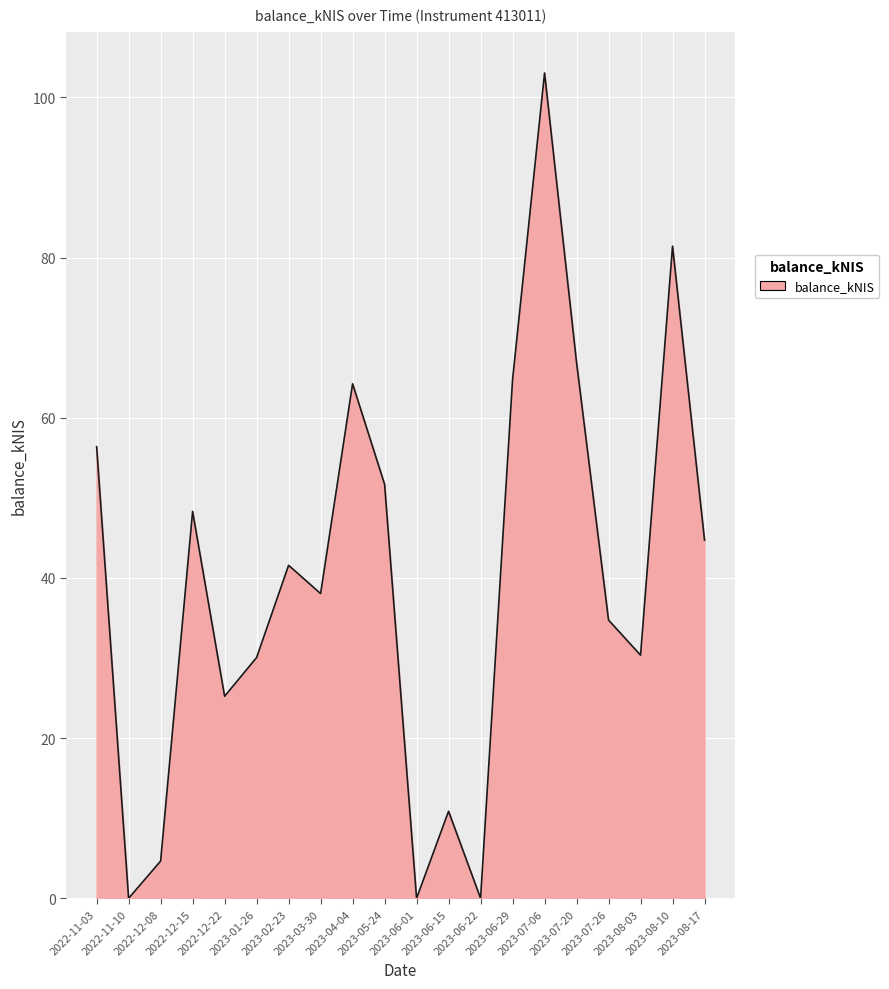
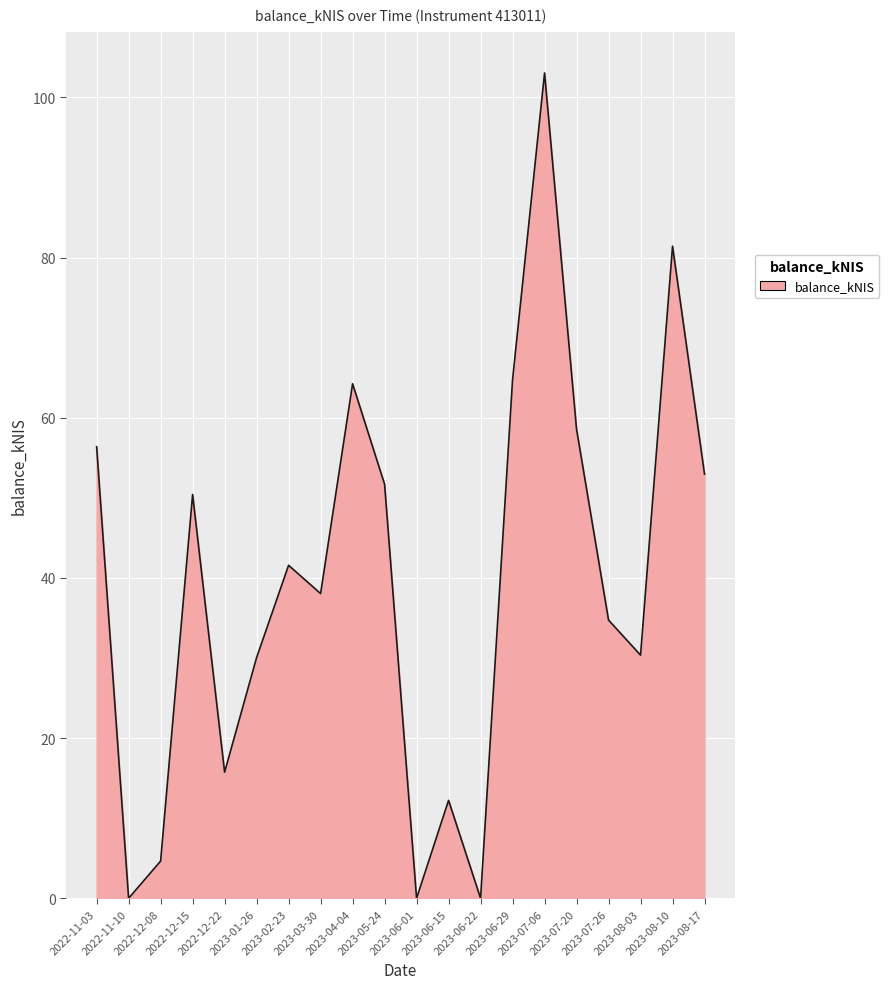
2022-12-15: 48 -> 50
2022-12-22: 25 -> 16
2023-06-15: 11 -> 12
2023-07-20: 67 -> 59
2023-08-17: 45 -> 53
